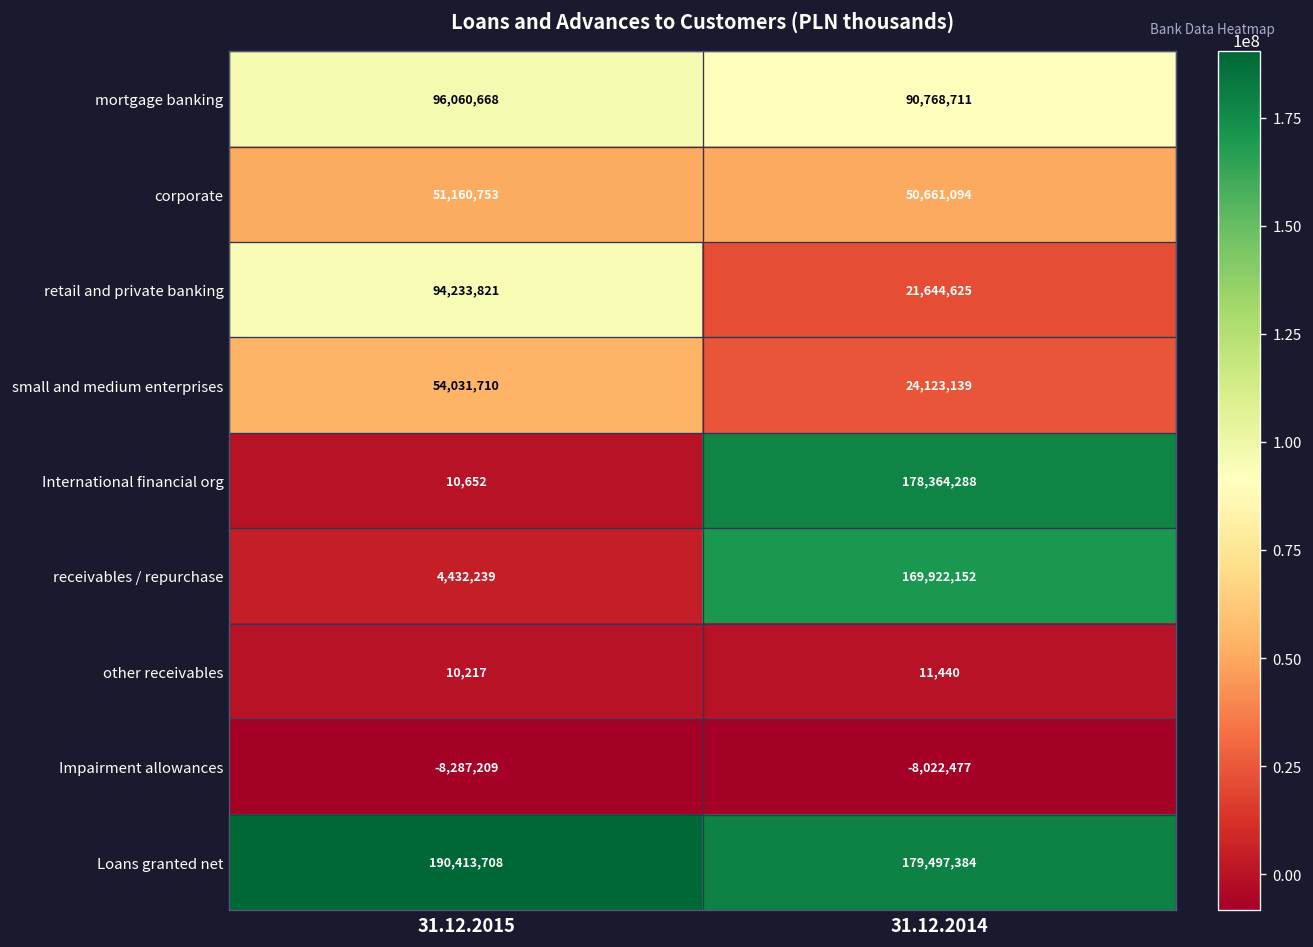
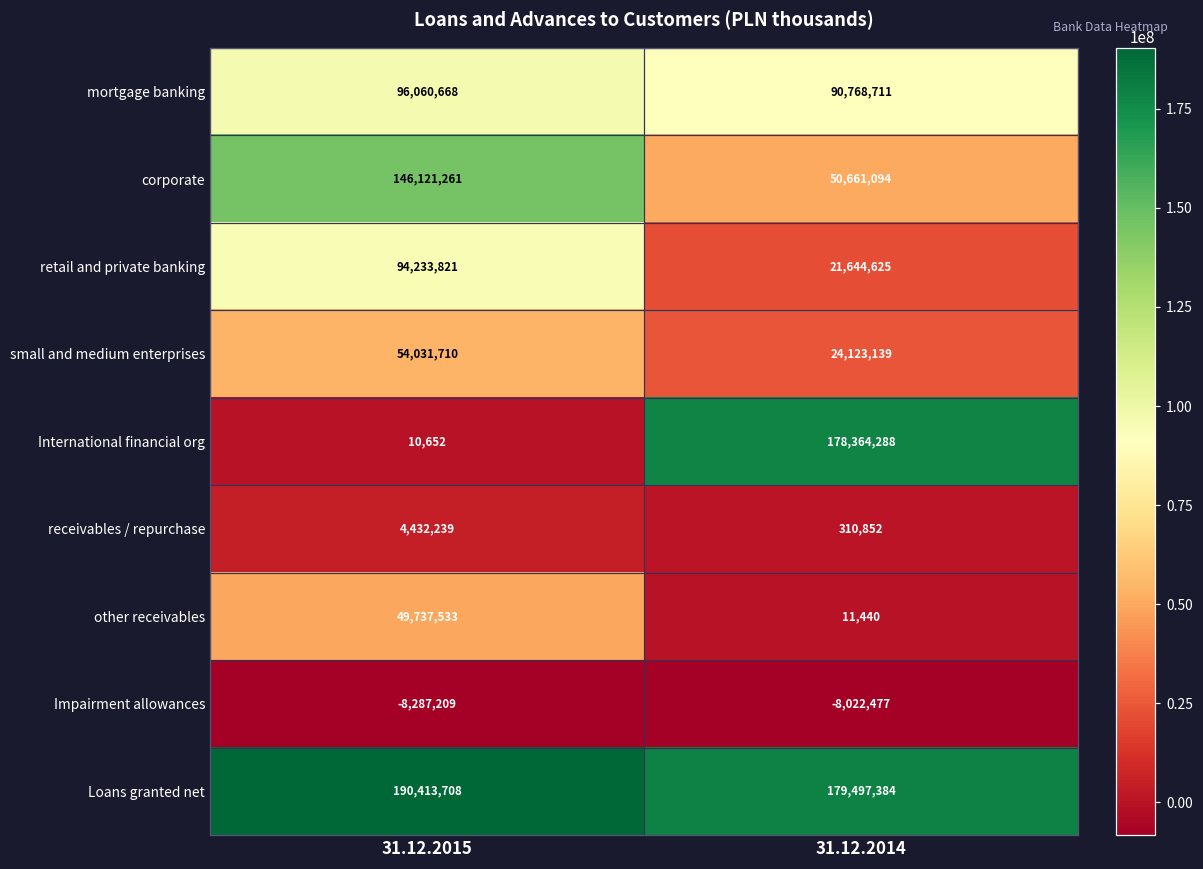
corporate, 31.12.2015: 51,160,753 -> 146,121,261
receivables / repurchase, 31.12.2014: 169,922,152 -> 310,852
other receivables, 31.12.2015: 10,217 -> 49,737,533
